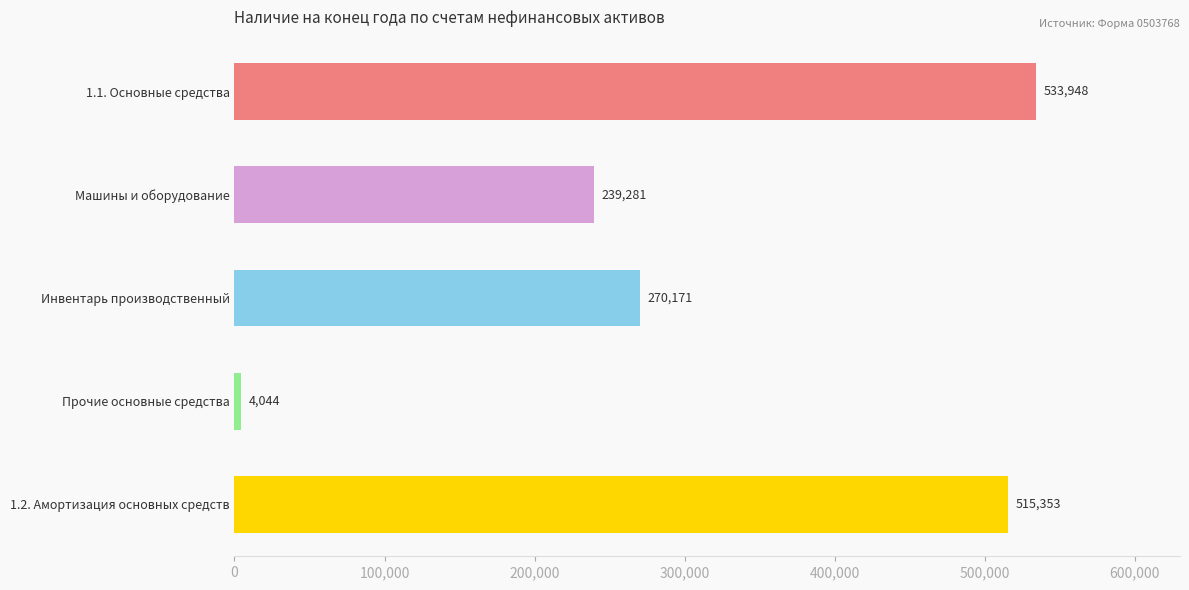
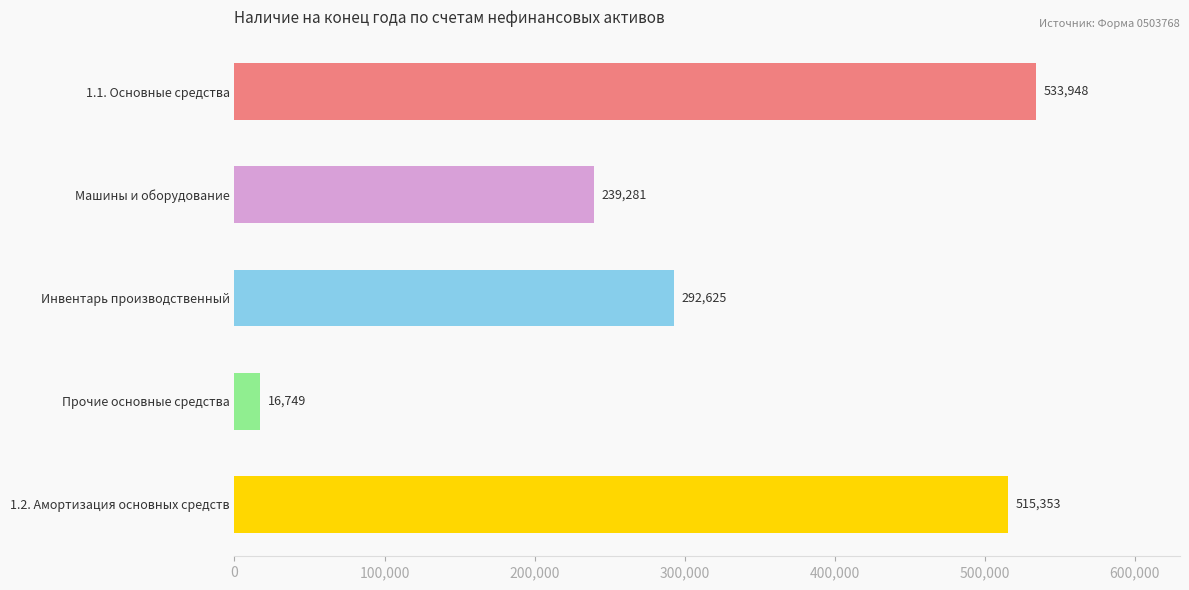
Инвентарь производственный: 270,171 -> 292,625
Прочие основные средства: 4,044 -> 16,749
